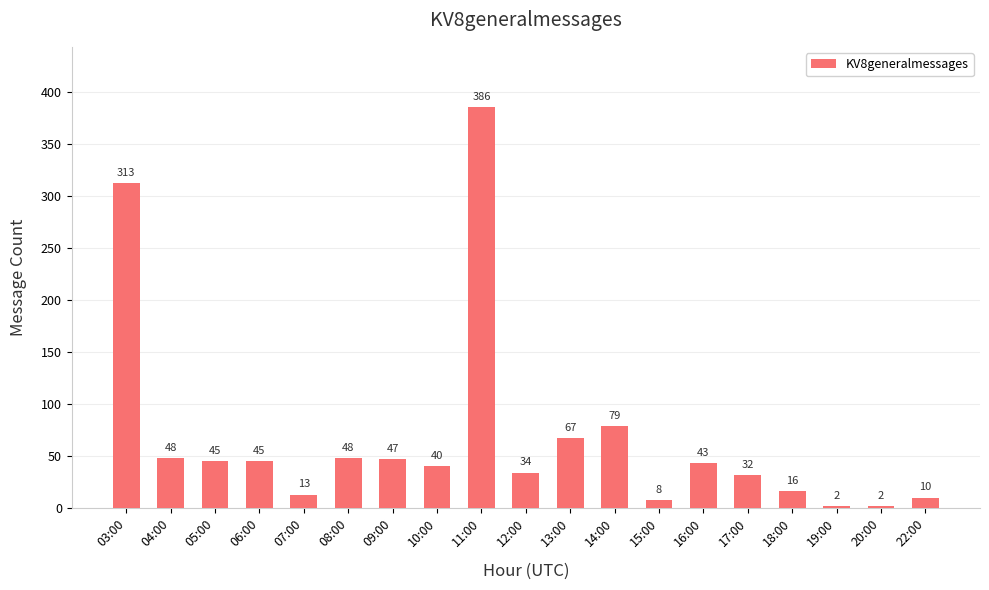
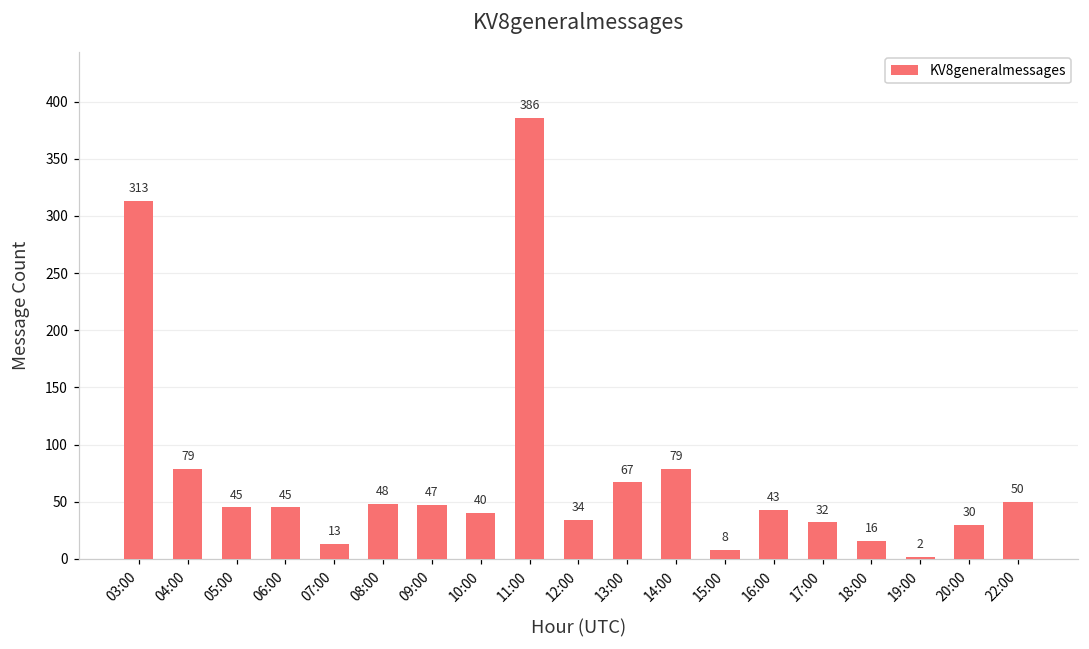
04:00: 48 -> 79
20:00: 2 -> 30
22:00: 10 -> 50
